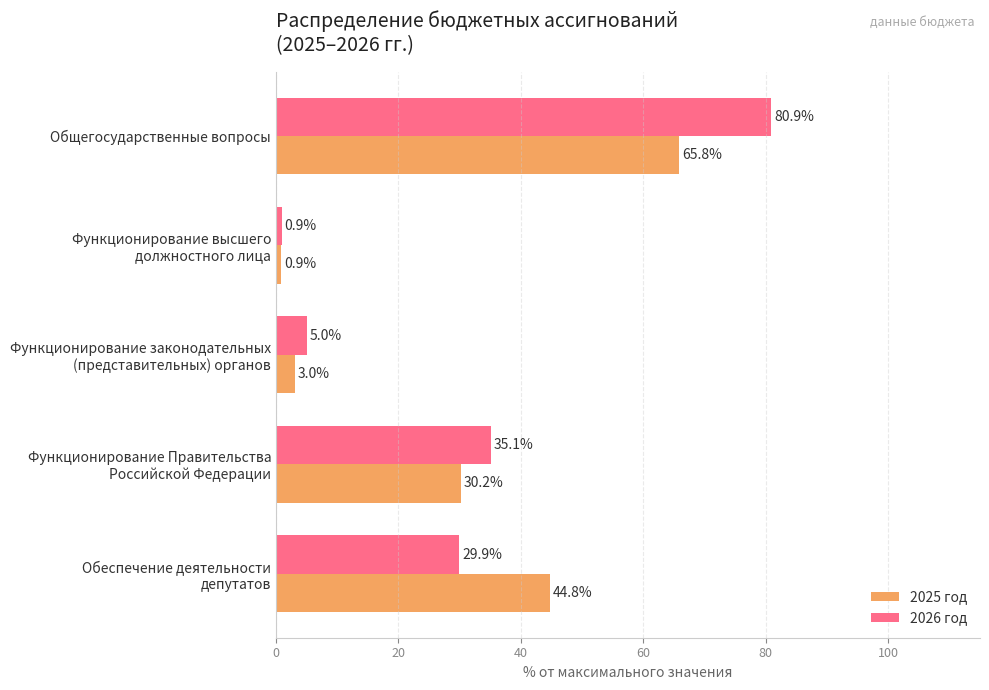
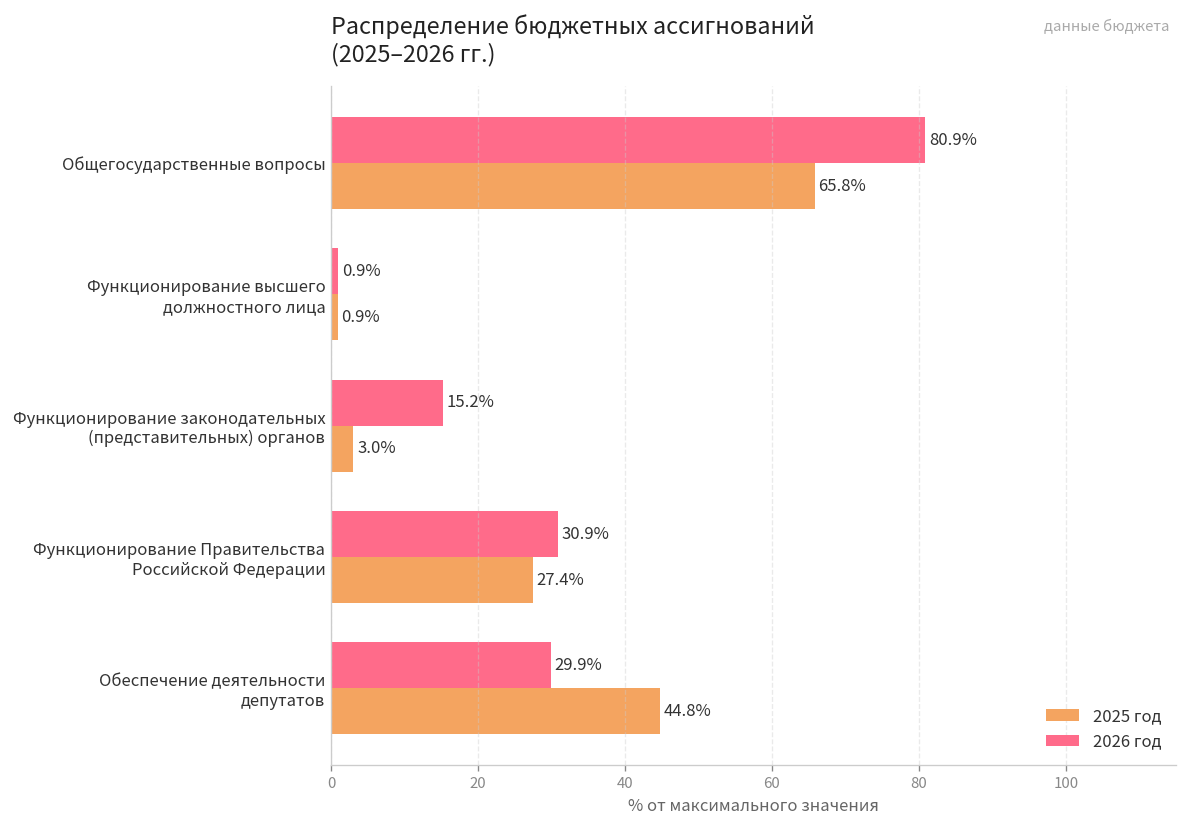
2026 год, Функционирование законодательных (представительных) органов: 5.0% -> 15.2%
2026 год, Функционирование Правительства Российской Федерации: 35.1% -> 30.9%
2025 год, Функционирование Правительства Российской Федерации: 30.2% -> 27.4%
